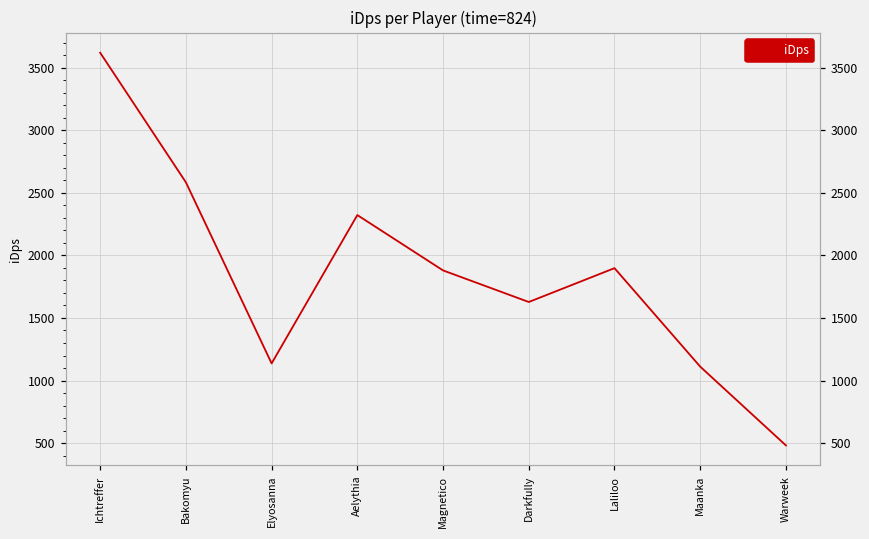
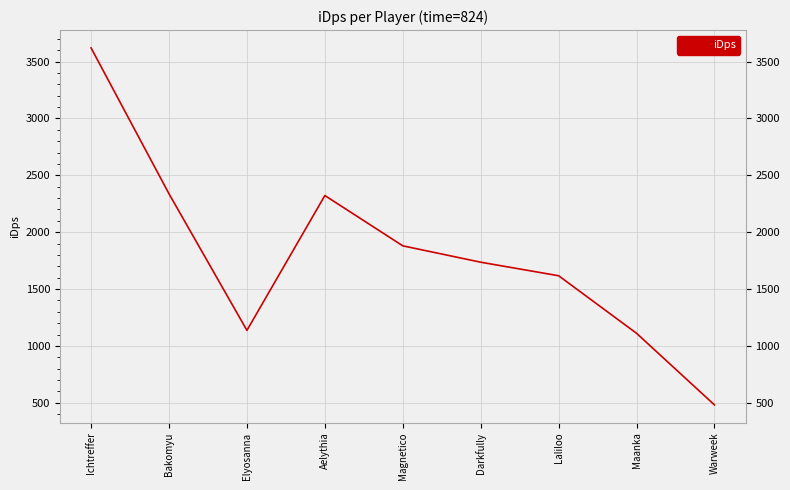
Bakomyu: 2580 -> 2340
Darkfully: 1630 -> 1740
Laliloo: 1900 -> 1620
